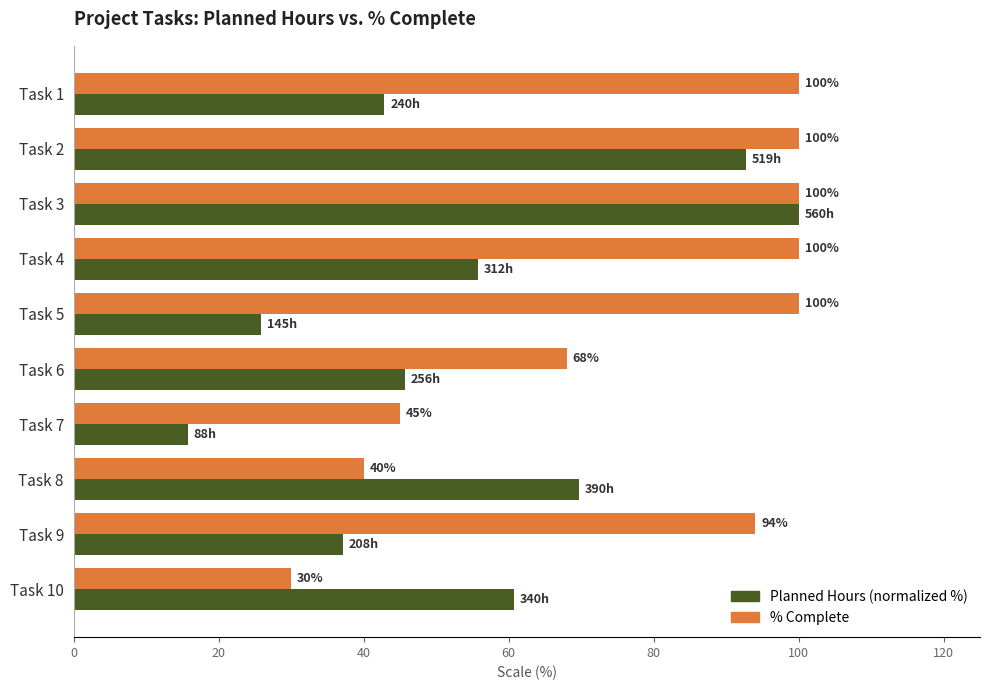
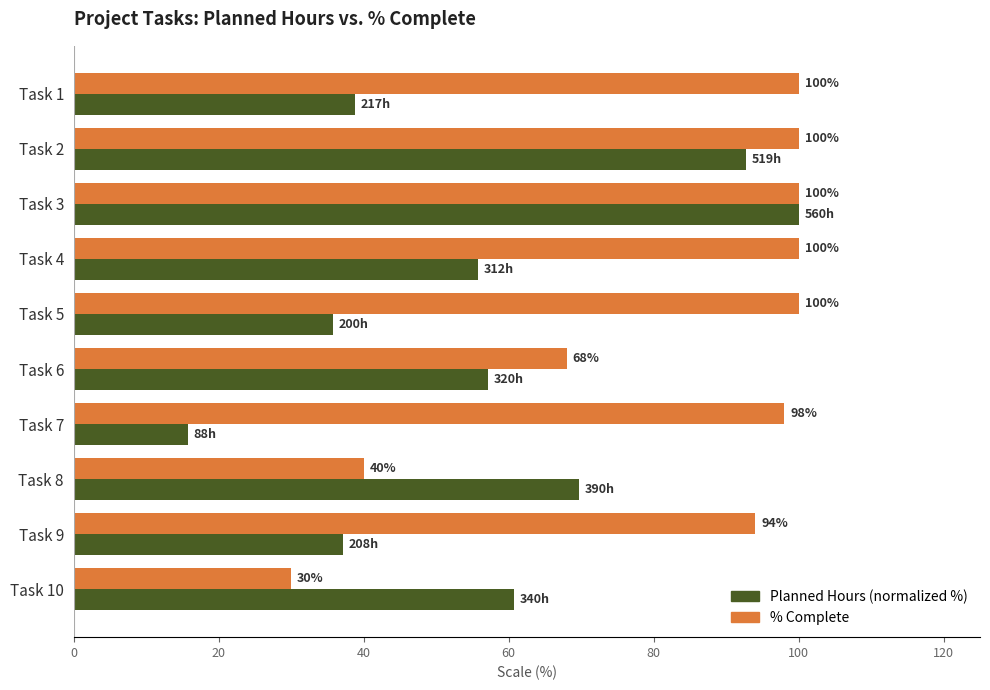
Planned Hours (normalized %), Task 1: 240h -> 217h
Planned Hours (normalized %), Task 5: 145h -> 200h
Planned Hours (normalized %), Task 6: 256h -> 320h
% Complete, Task 7: 45% -> 98%
